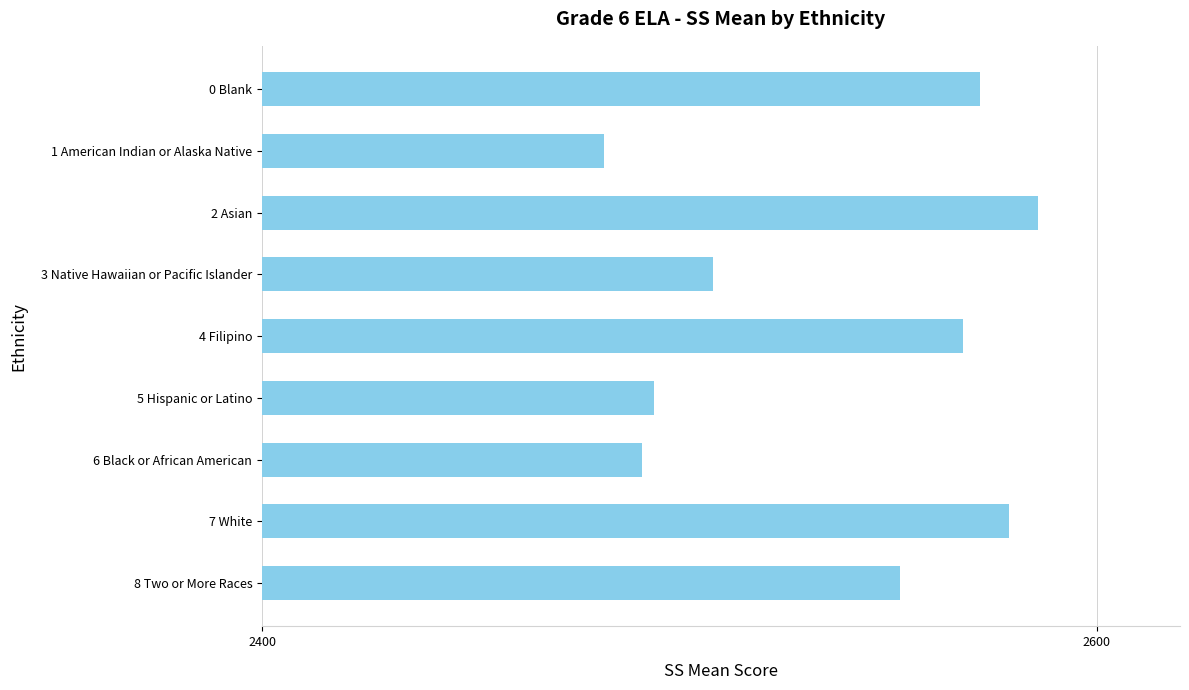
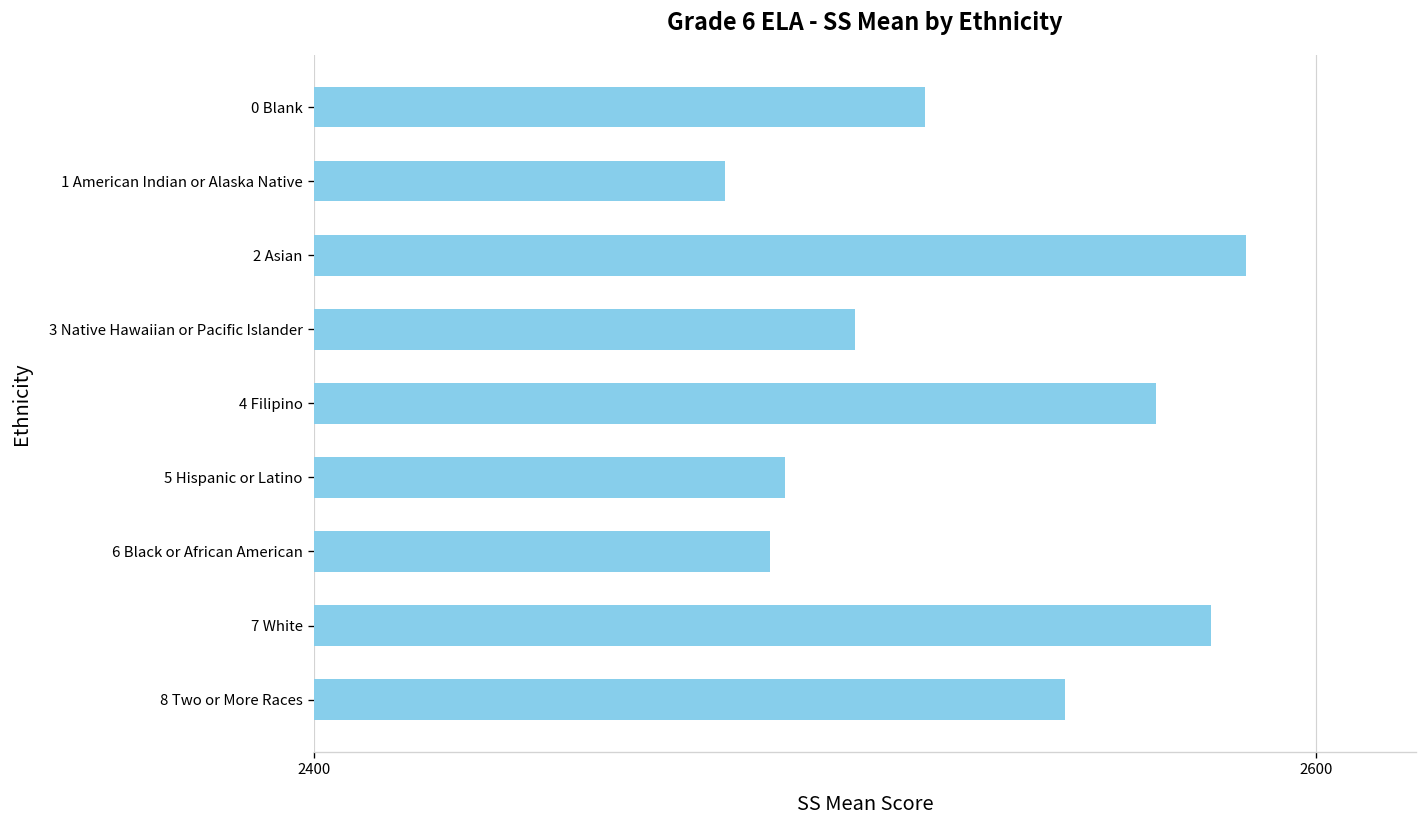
0 Blank: 2572 -> 2522
8 Two or More Races: 2553 -> 2550
